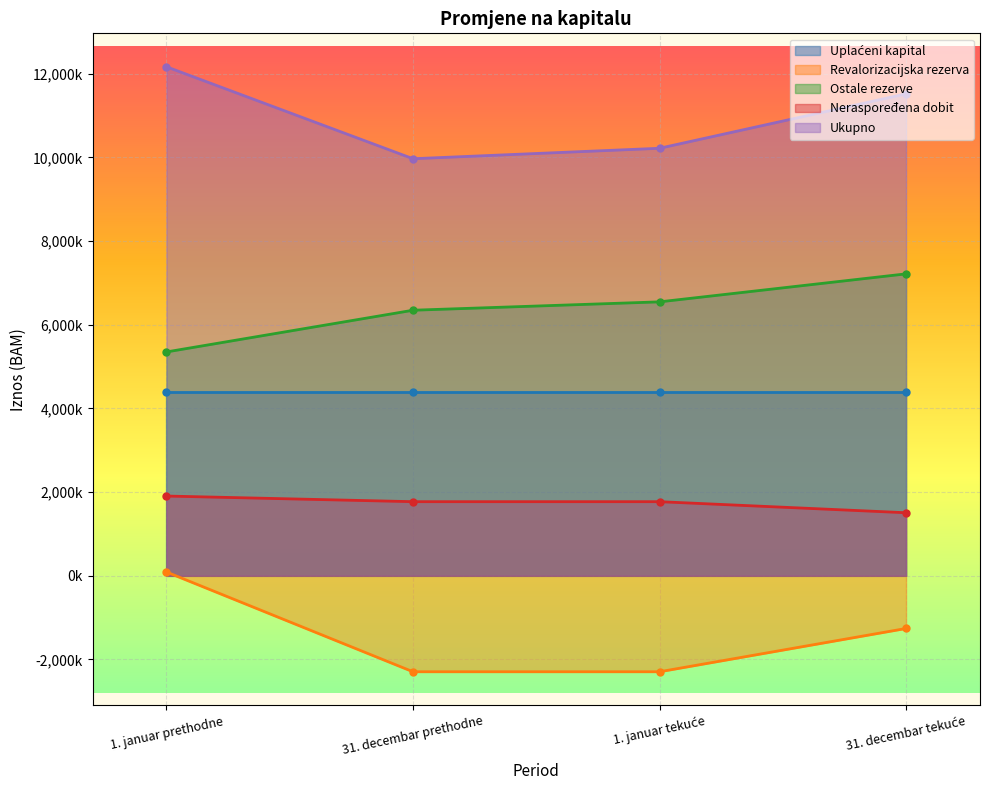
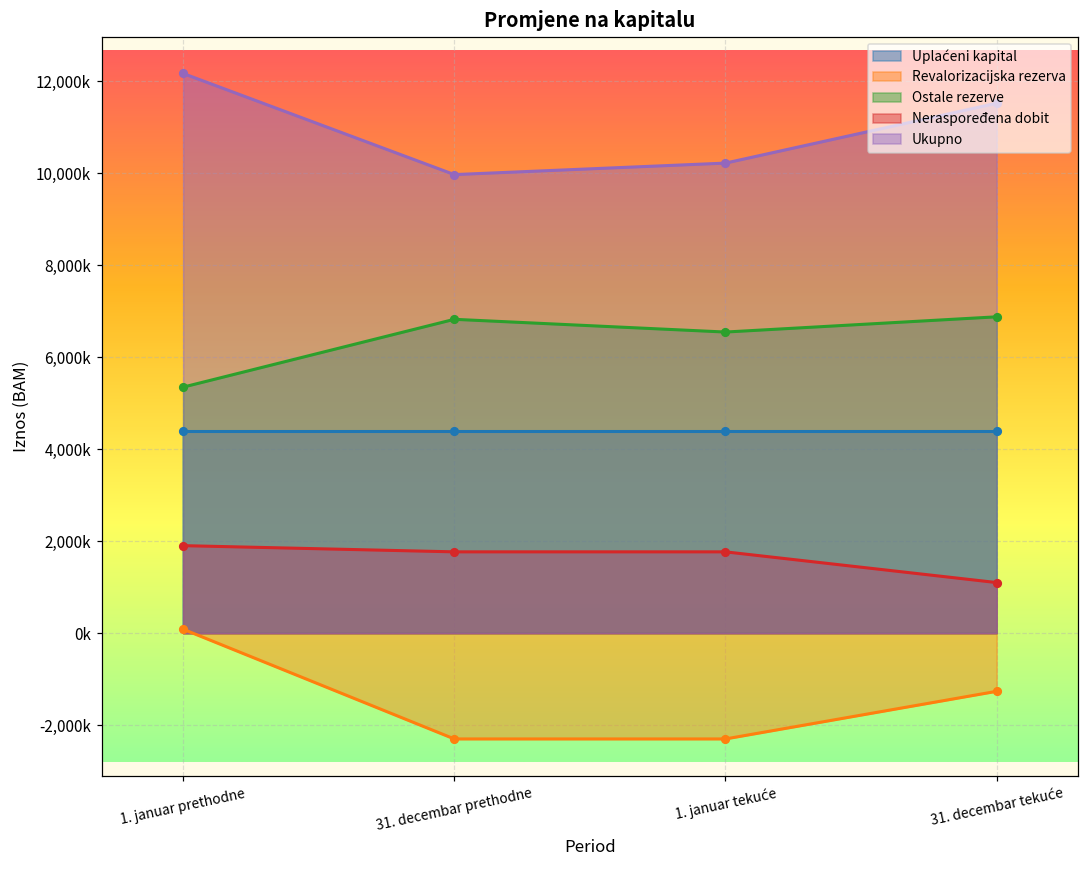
Ostale rezerve, 31. decembar prethodne: 6,300,000 -> 6,800,000
Ostale rezerve, 31. decembar tekuće: 7,200,000 -> 6,900,000
Neraspoređena dobit, 31. decembar tekuće: 1,500,000 -> 1,100,000
